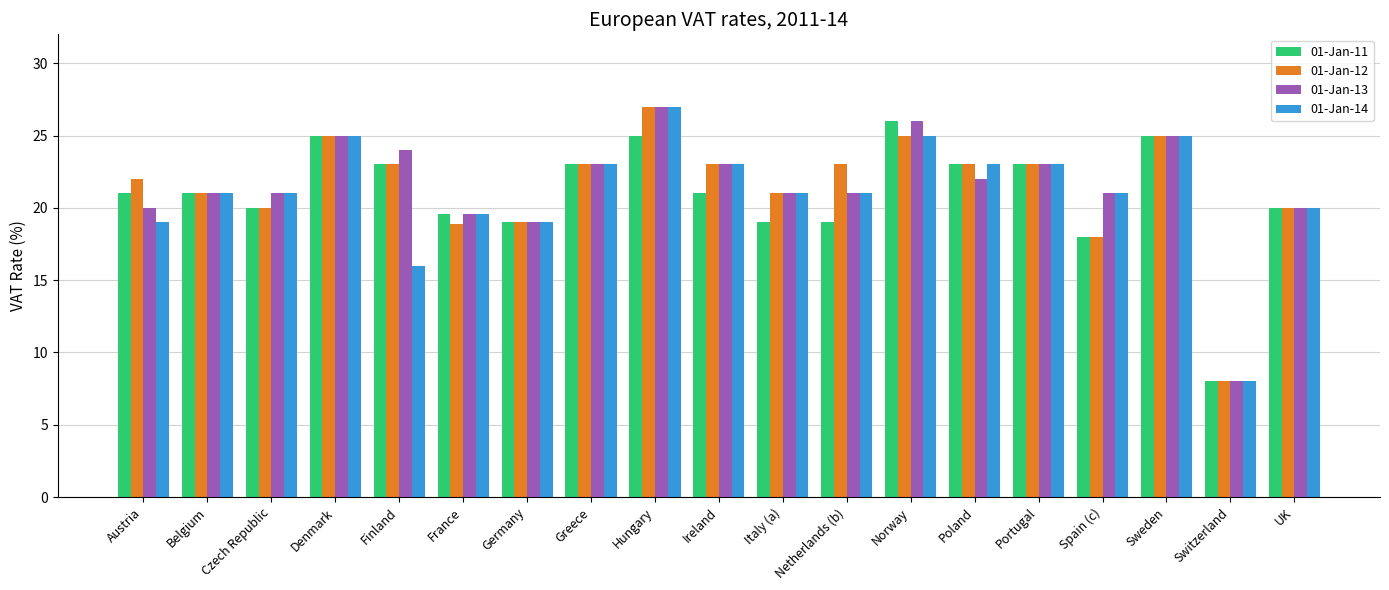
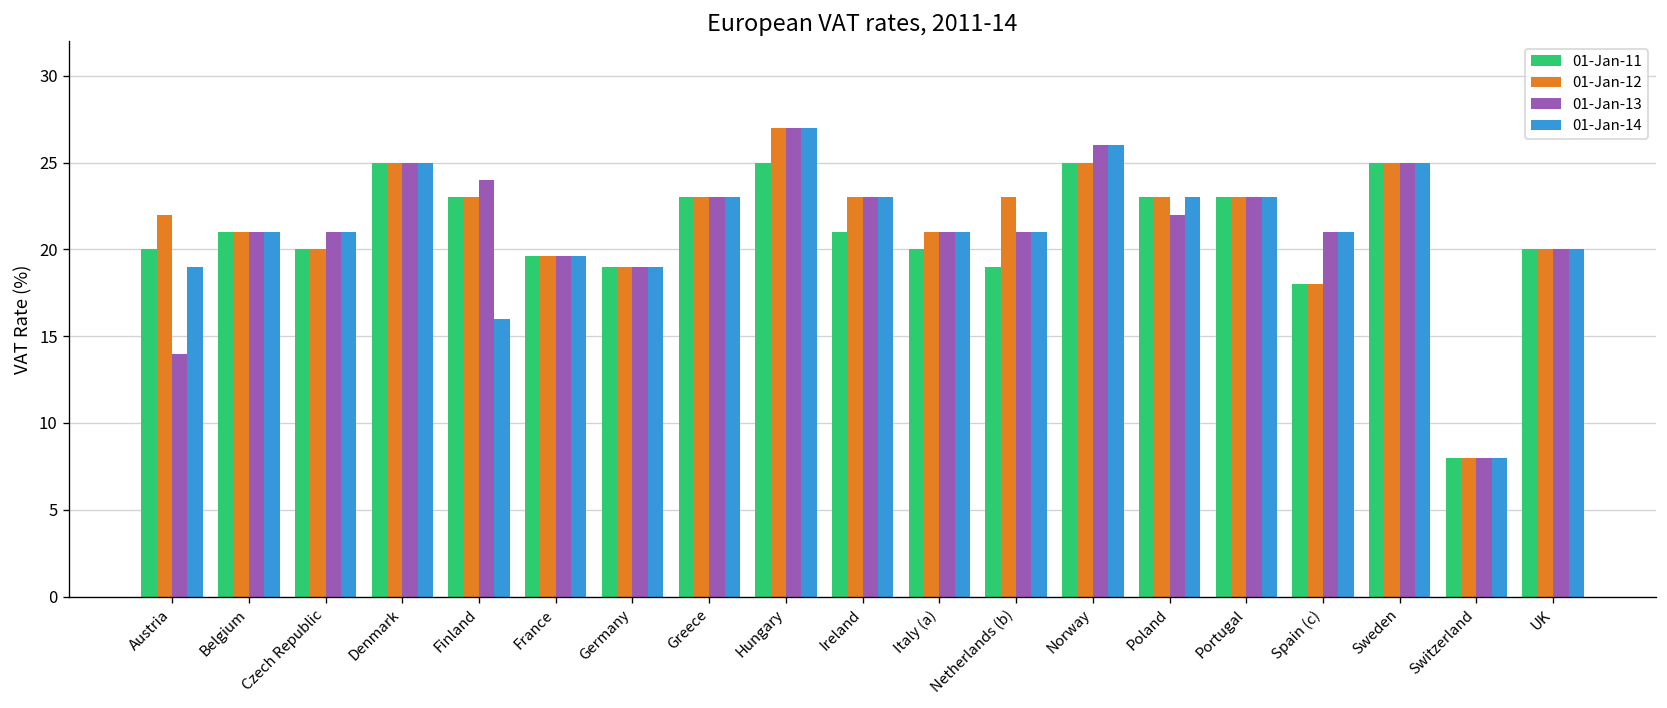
01-Jan-11, Austria: 21 -> 20
01-Jan-13, Austria: 20 -> 14
01-Jan-12, France: 18.9 -> 19.6
01-Jan-11, Italy (a): 19 -> 20
01-Jan-11, Norway: 26 -> 25
01-Jan-14, Norway: 25 -> 26
